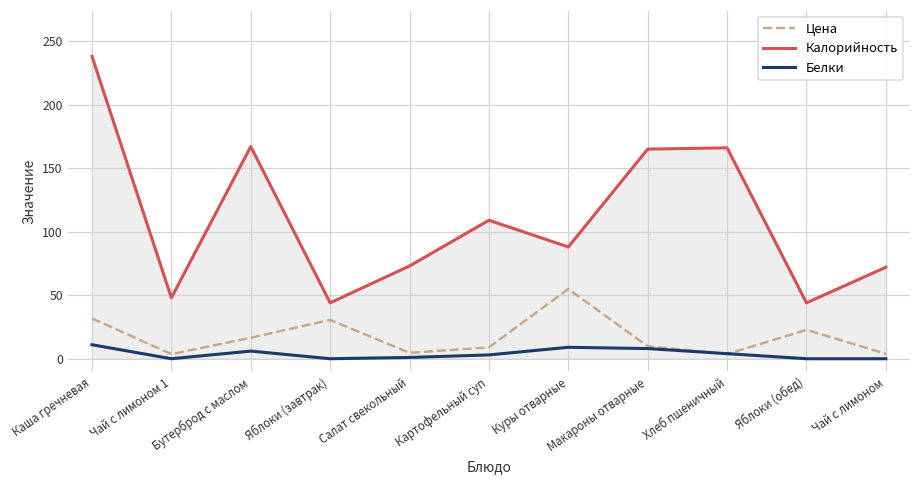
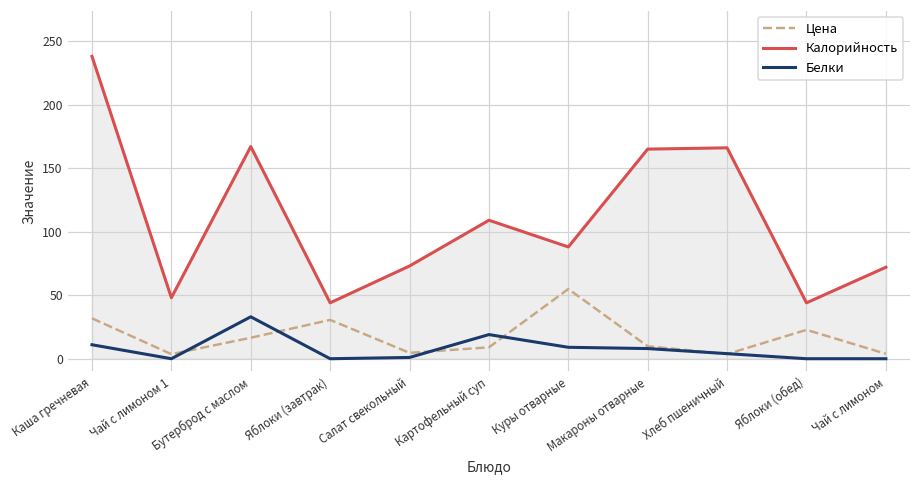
Белки, Бутерброд с маслом: 6 -> 33
Белки, Картофельный суп: 3 -> 19
